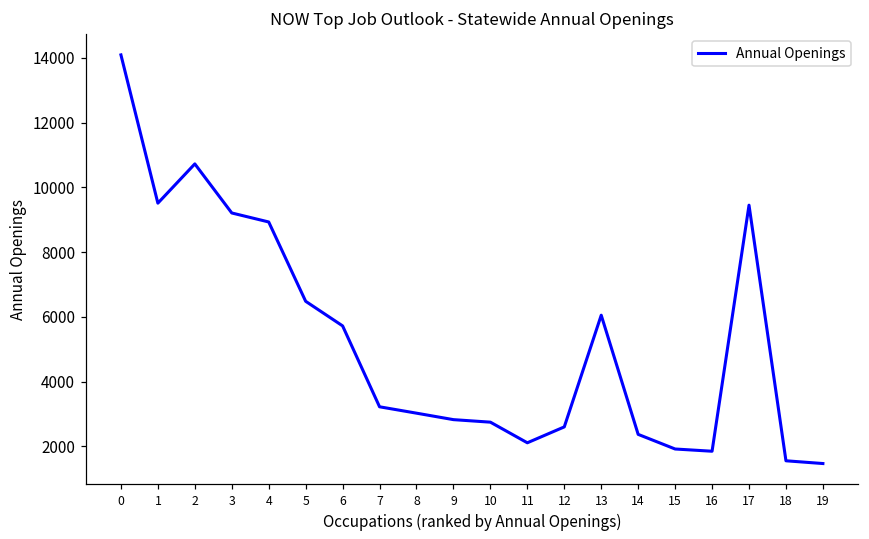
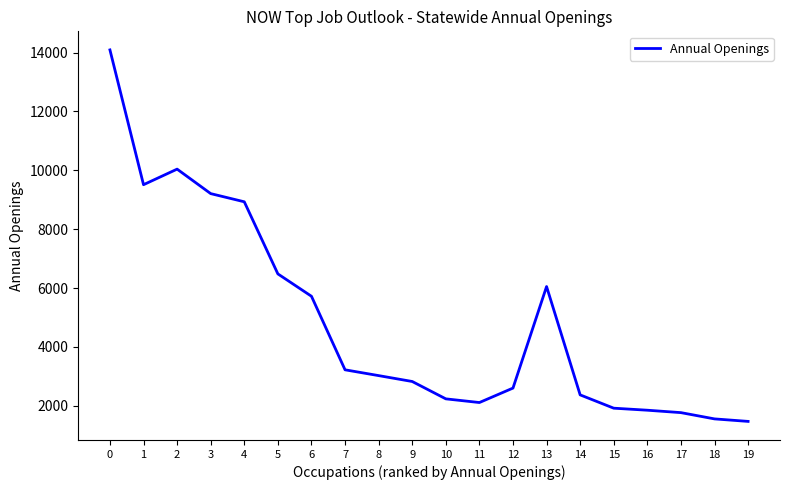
2: 10700 -> 10000
10: 2700 -> 2200
17: 9500 -> 1800
